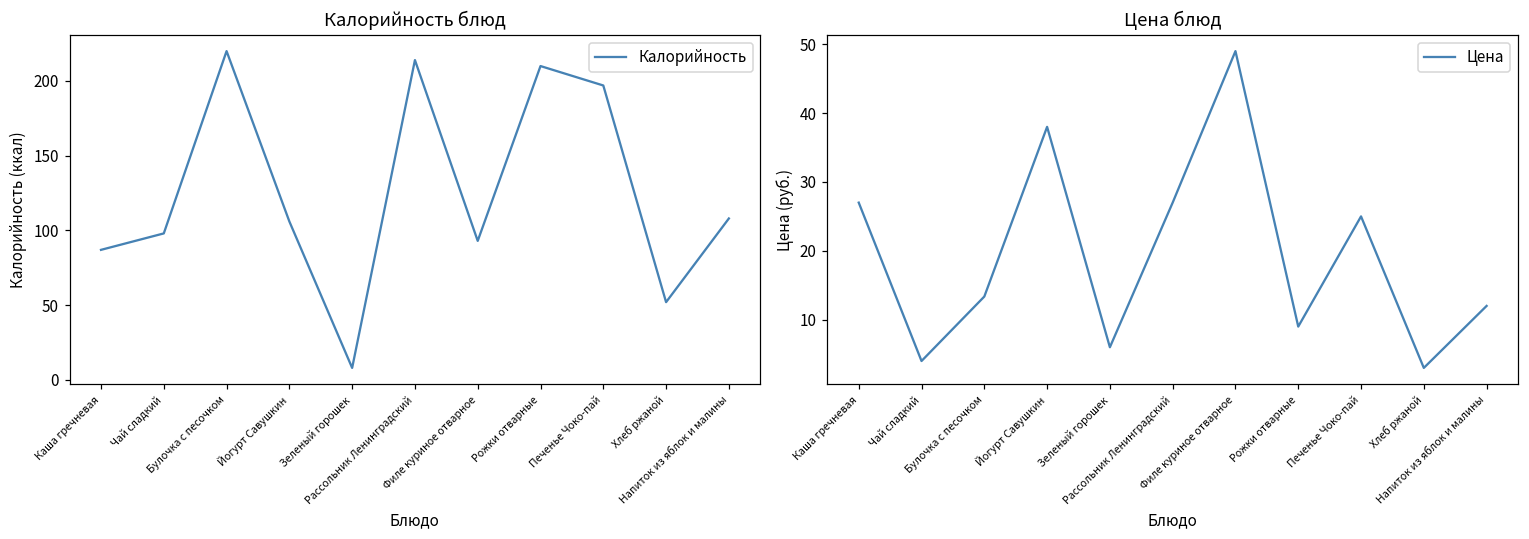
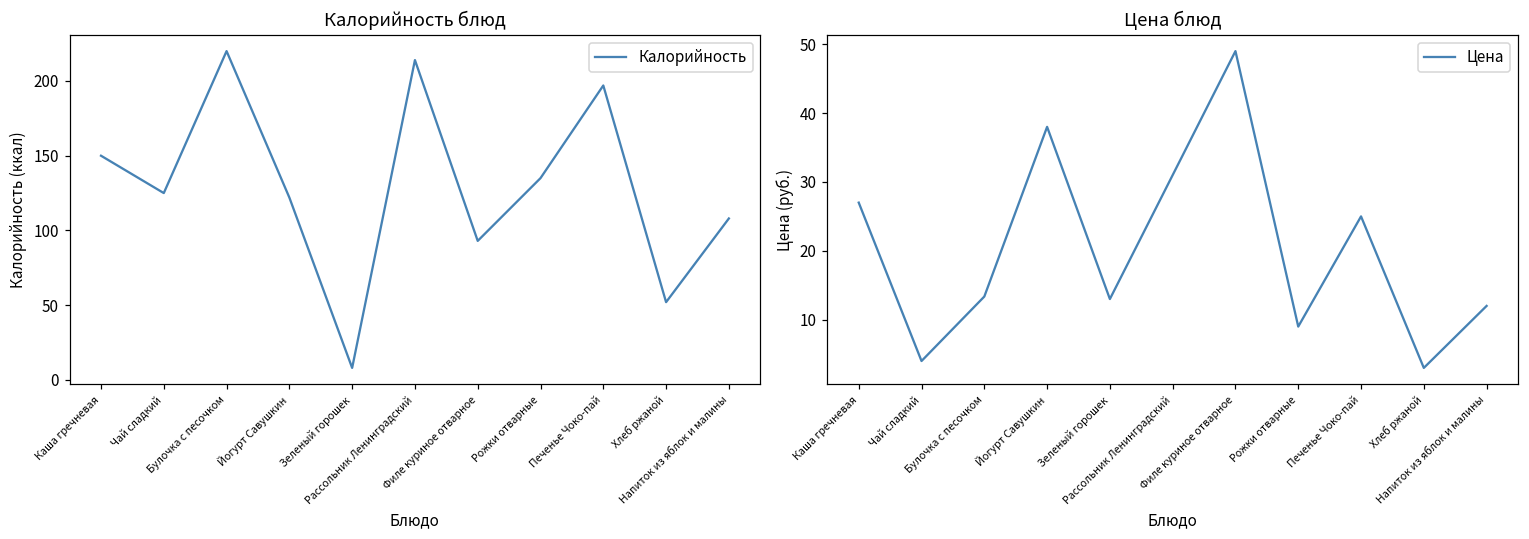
Калорийность блюд, Каша гречневая: 87 -> 150
Калорийность блюд, Чай сладкий: 98 -> 125
Калорийность блюд, Йогурт Савушкин: 106 -> 122
Калорийность блюд, Рожки отварные: 210 -> 135
Цена блюд, Зеленый горошек: 6 -> 13
Цена блюд, Рассольник Ленинградский: 27 -> 31
